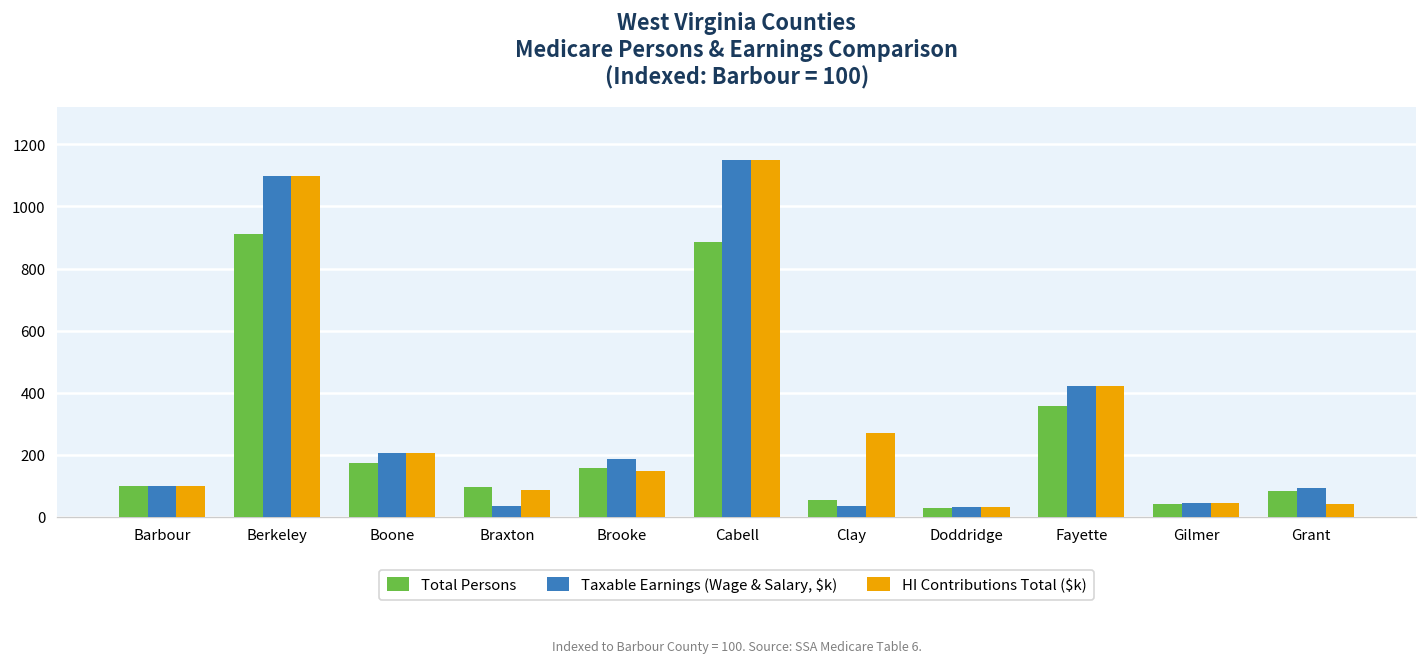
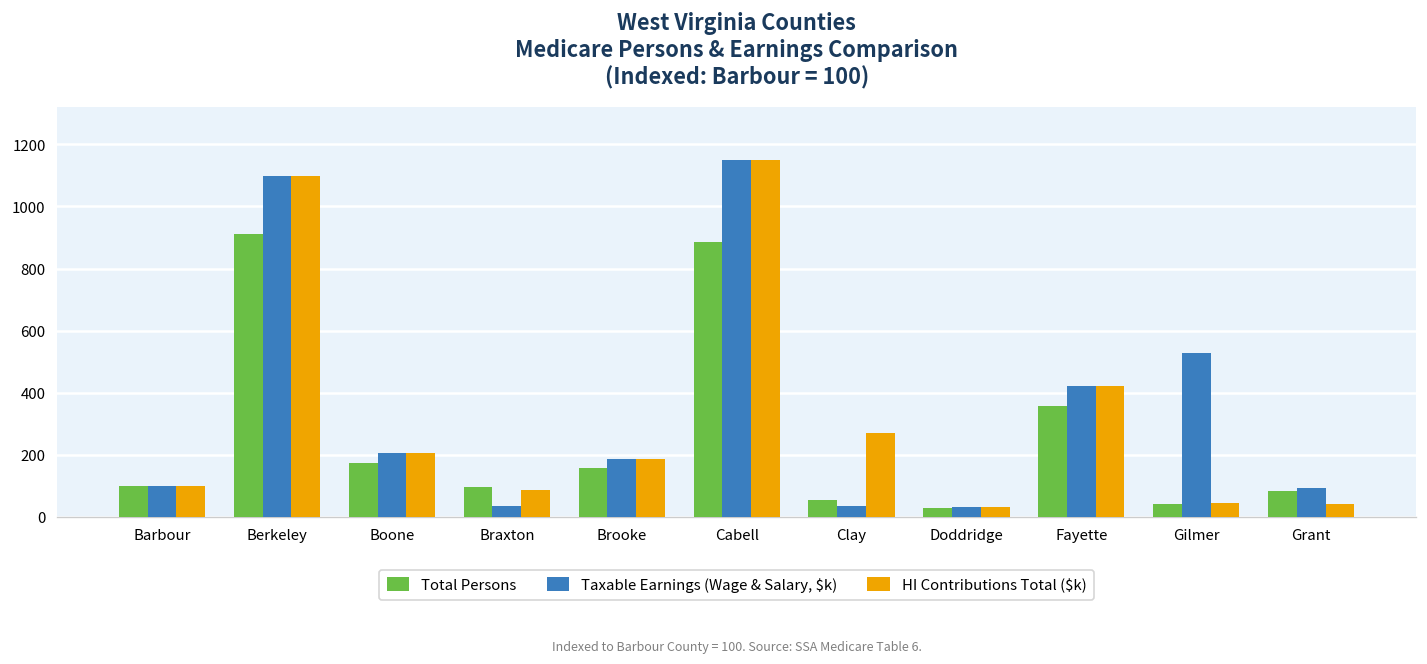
HI Contributions Total ($k), Brooke: 150 -> 190
Taxable Earnings (Wage & Salary, $k), Gilmer: 40 -> 530
